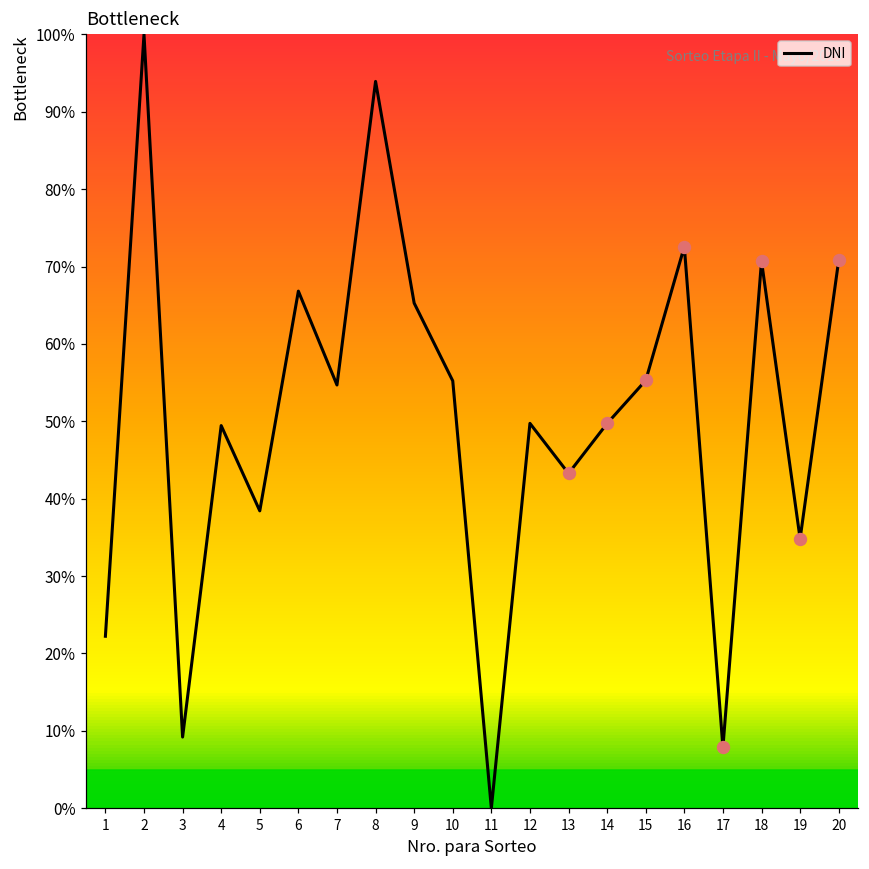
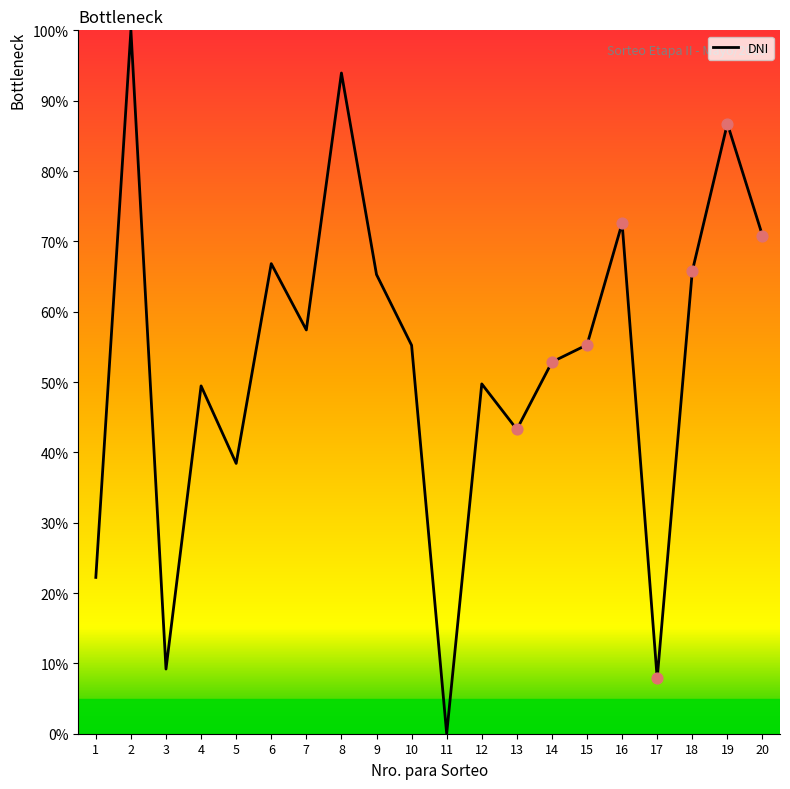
DNI, 7: 55% -> 57%
DNI, 14: 50% -> 53%
DNI, 18: 71% -> 66%
DNI, 19: 35% -> 87%
